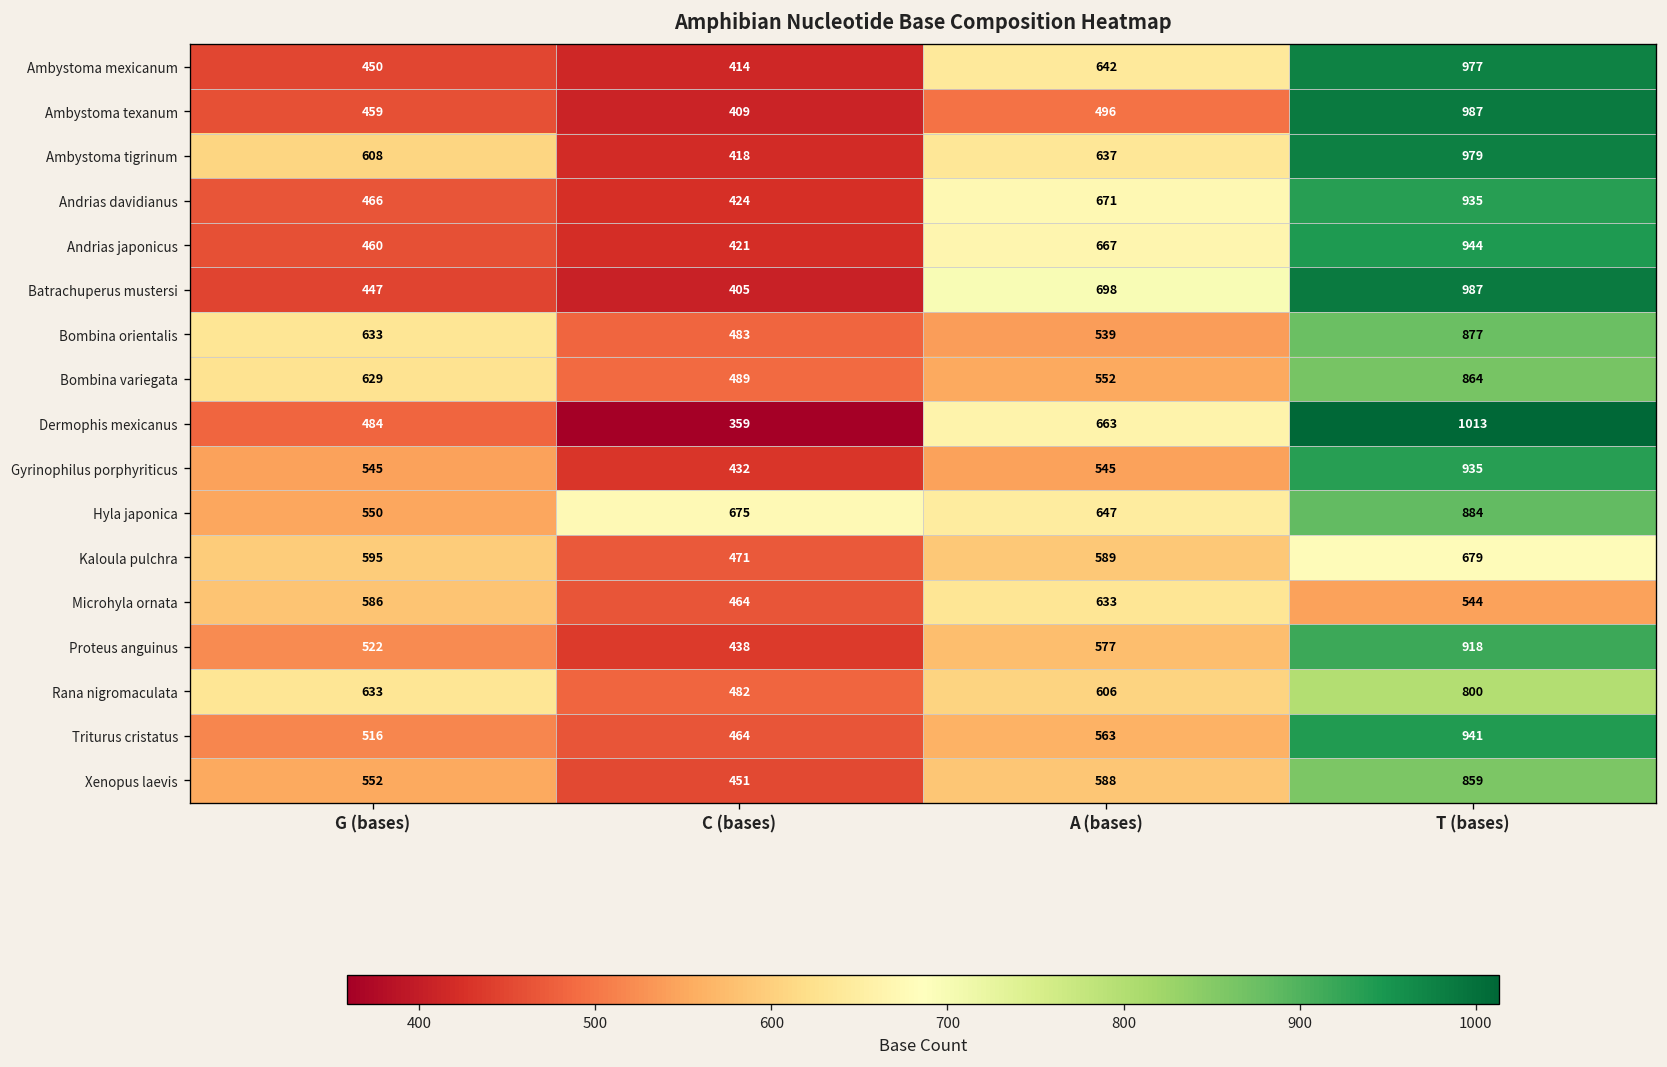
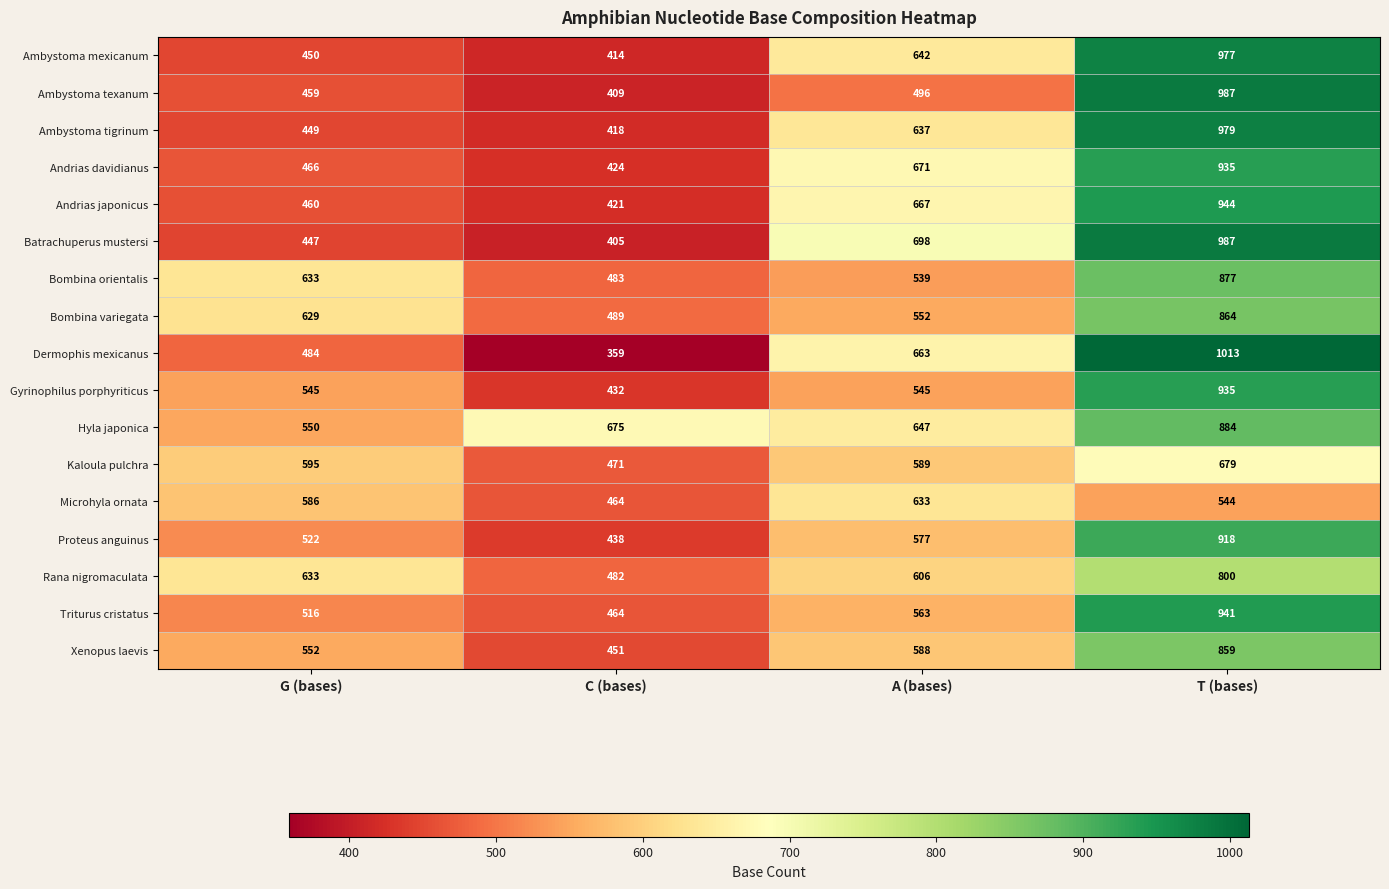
Ambystoma tigrinum, G (bases): 608 -> 449
